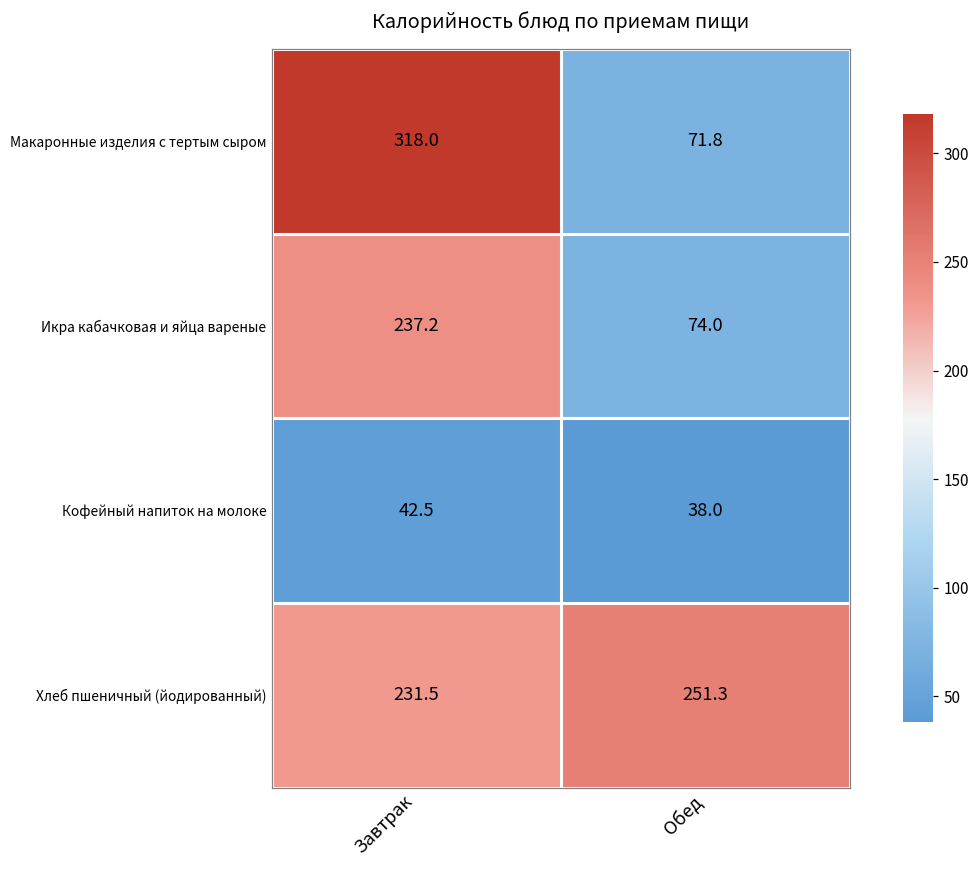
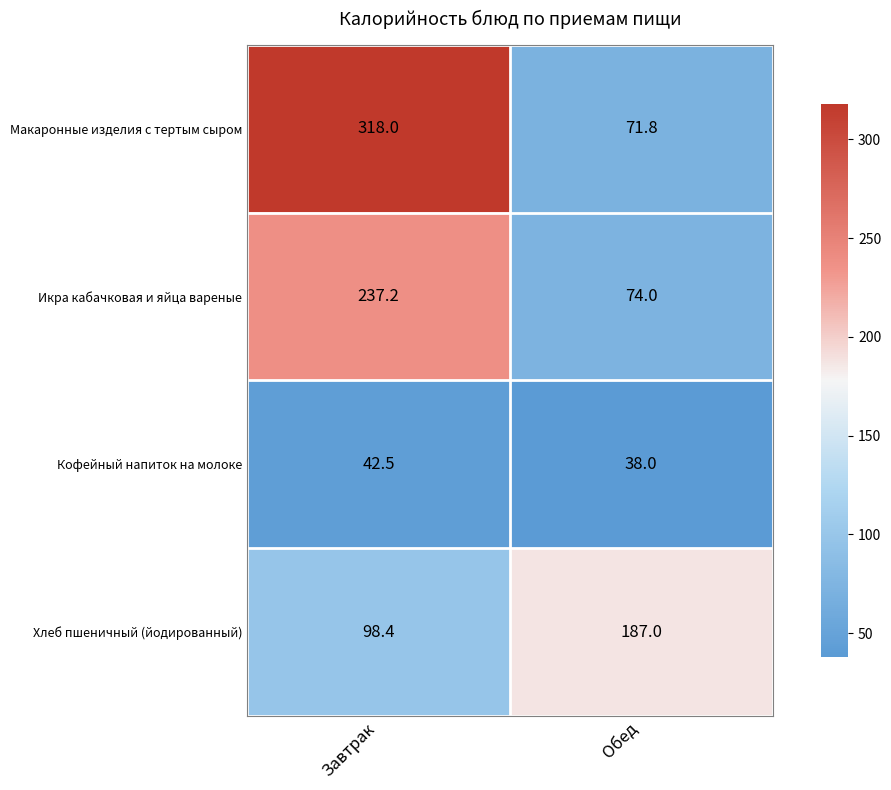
Хлеб пшеничный (йодированный), Завтрак: 231.5 -> 98.4
Хлеб пшеничный (йодированный), Обед: 251.3 -> 187.0
